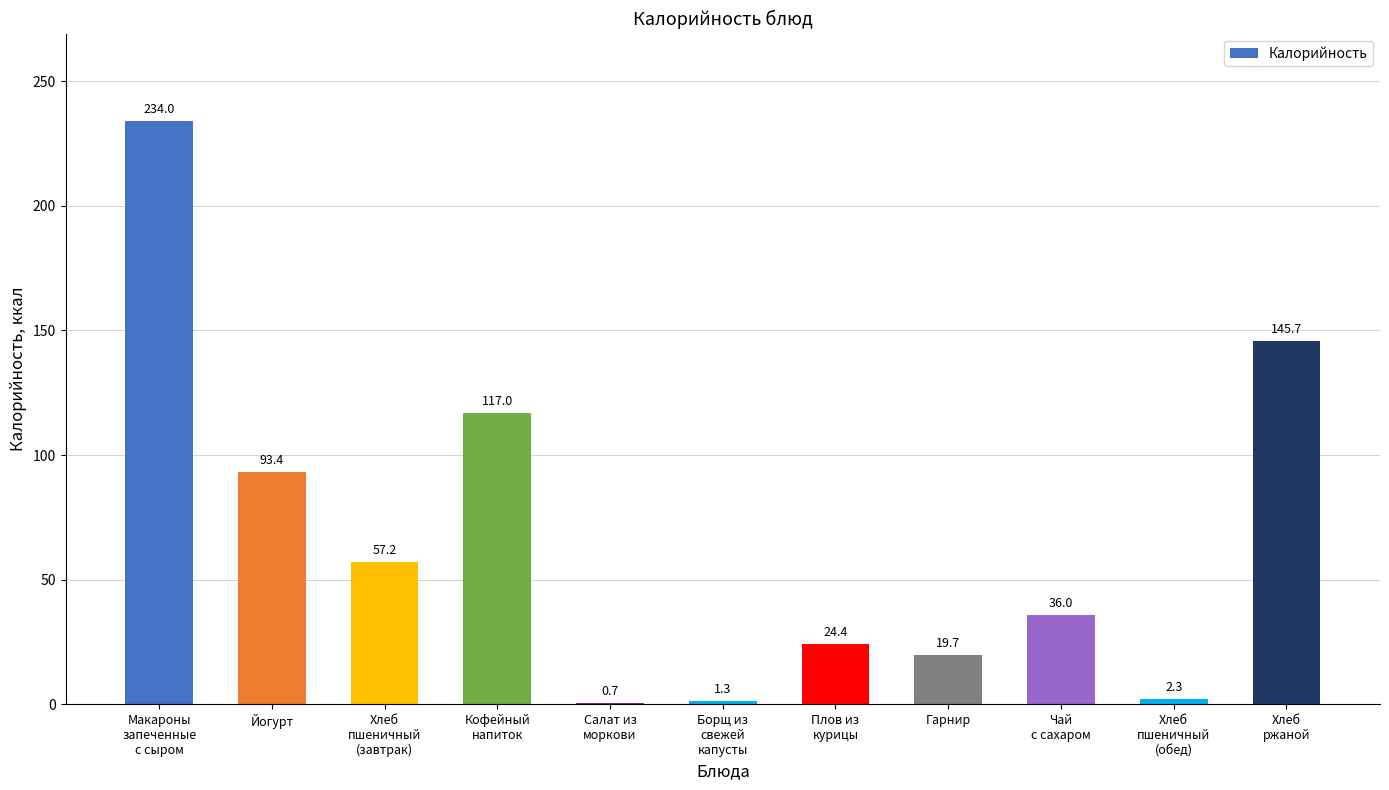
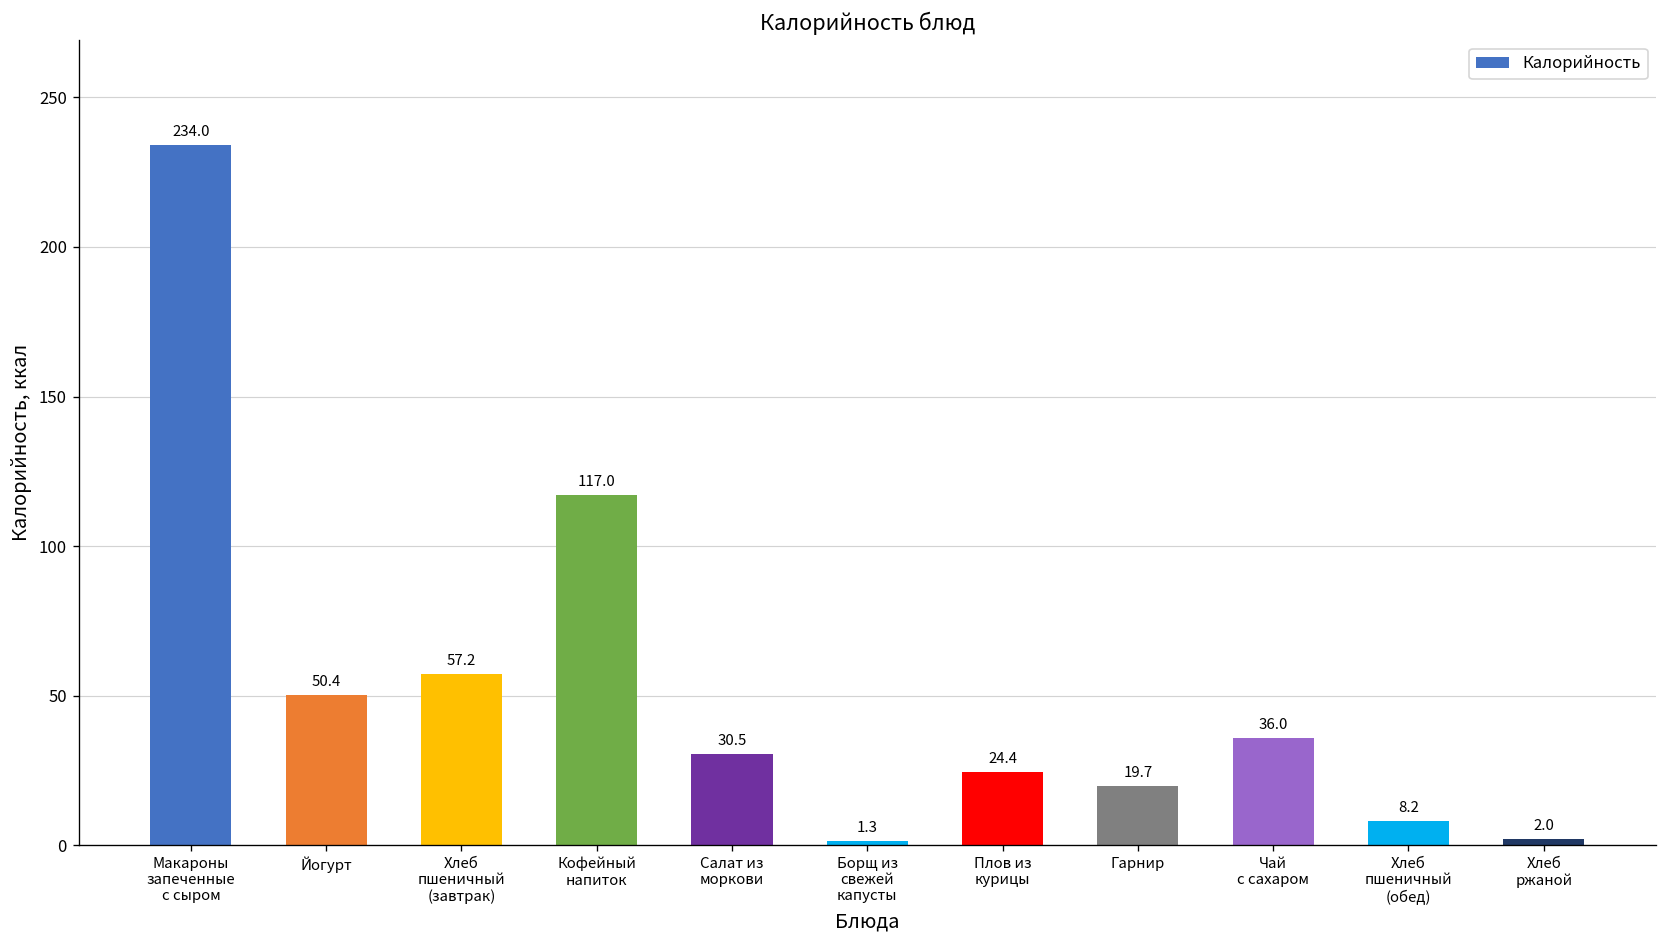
Йогурт: 93.4 -> 50.4
Салат из моркови: 0.7 -> 30.5
Хлеб пшеничный (обед): 2.3 -> 8.2
Хлеб ржаной: 145.7 -> 2.0
